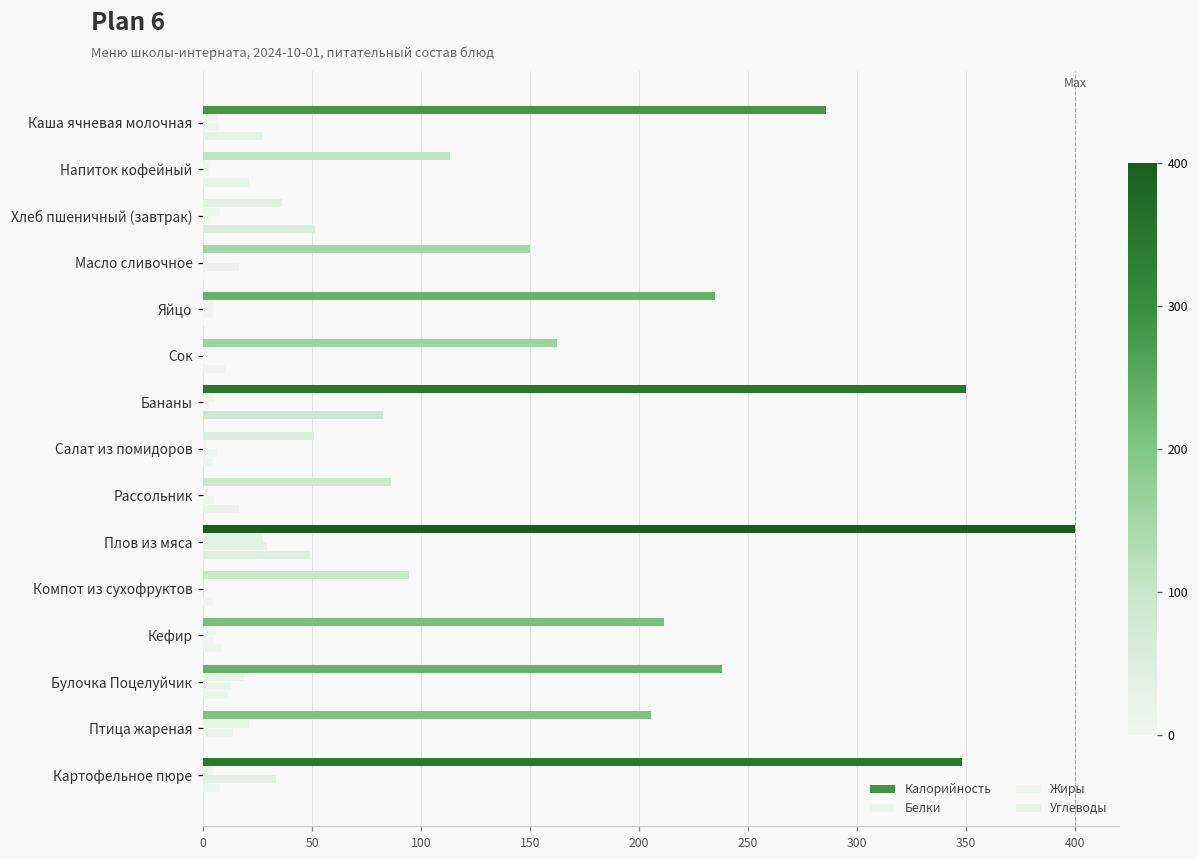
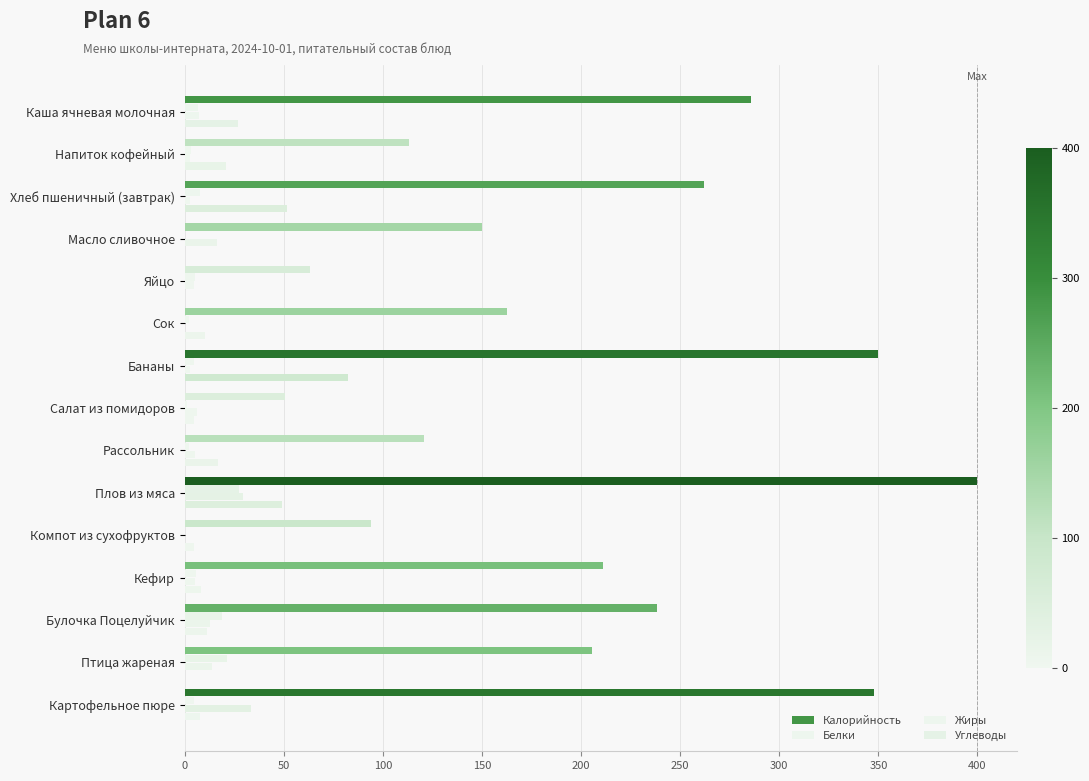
Калорийность, Хлеб пшеничный (завтрак): 36 -> 262
Калорийность, Яйцо: 235 -> 63
Калорийность, Рассольник: 86 -> 121
